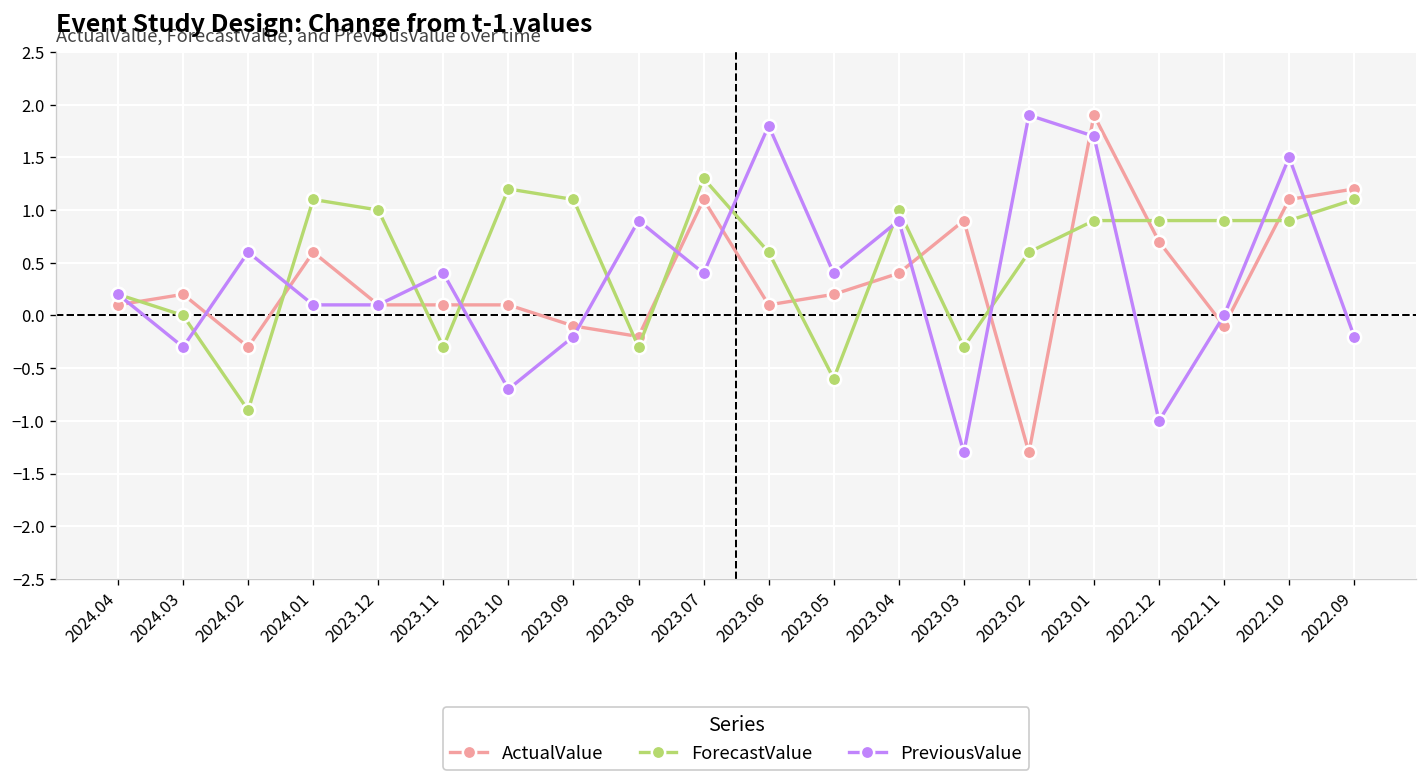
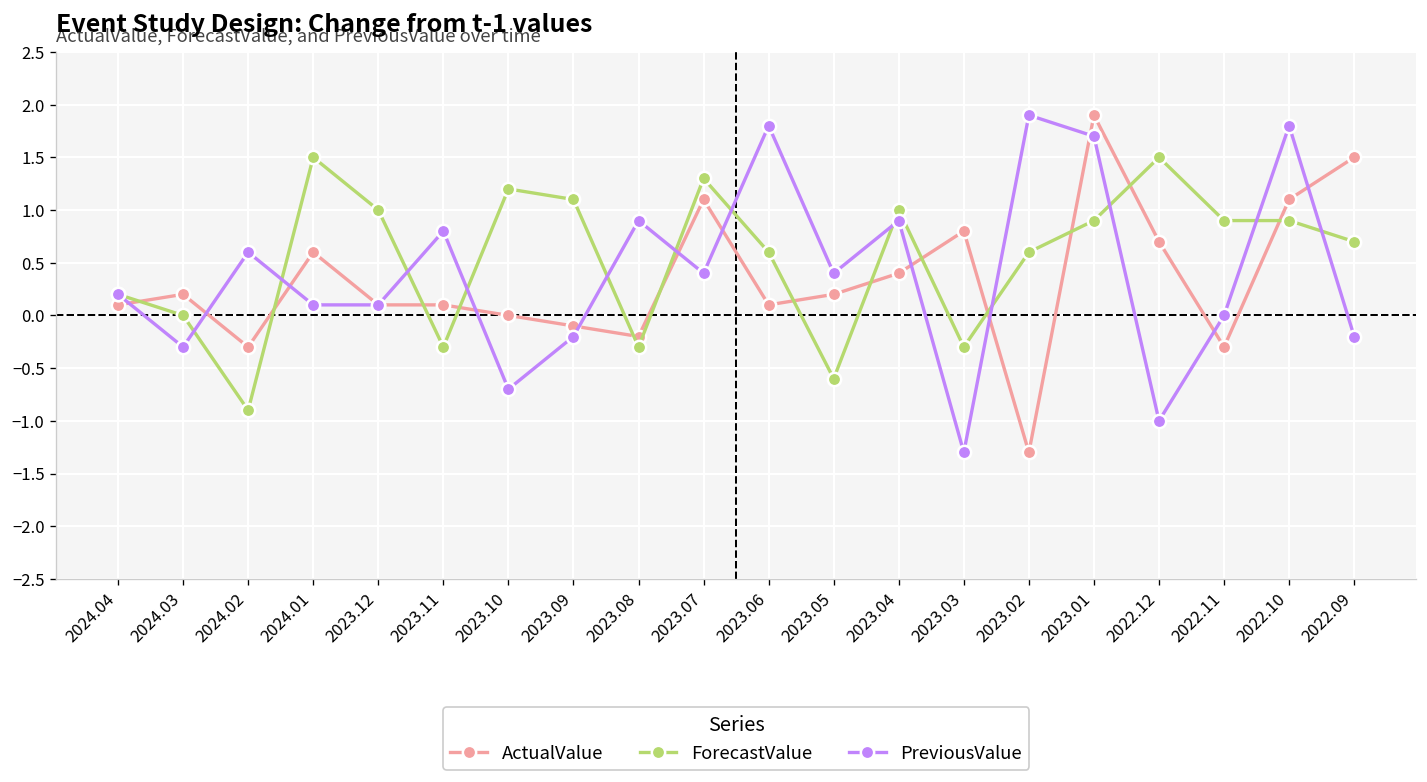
ForecastValue, 2024.01: 1.1 -> 1.5
PreviousValue, 2023.11: 0.4 -> 0.8
ActualValue, 2023.10: 0.1 -> 0.0
ActualValue, 2023.03: 0.9 -> 0.8
ForecastValue, 2022.12: 0.9 -> 1.5
ActualValue, 2022.11: -0.1 -> -0.3
PreviousValue, 2022.10: 1.5 -> 1.8
ActualValue, 2022.09: 1.2 -> 1.5
ForecastValue, 2022.09: 1.1 -> 0.7
